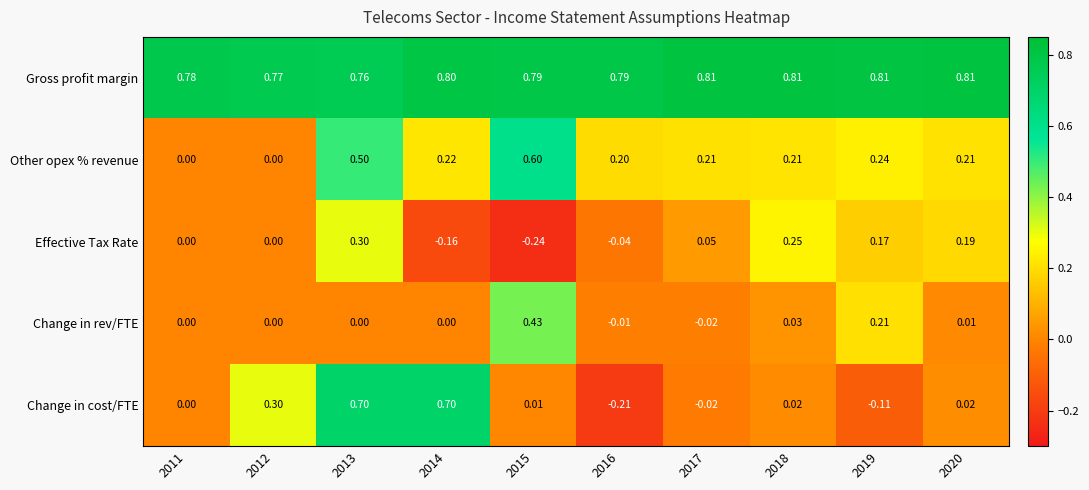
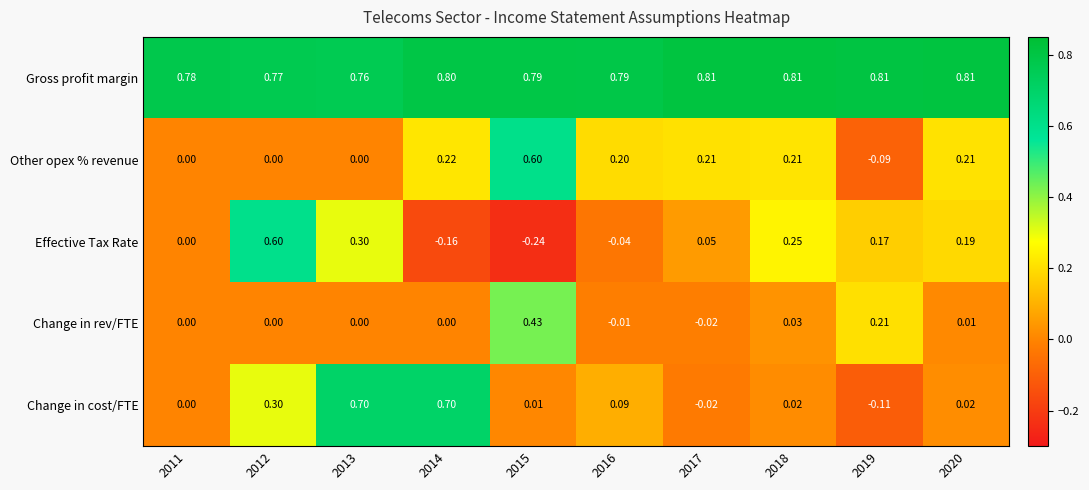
Other opex % revenue, 2013: 0.50 -> 0.00
Other opex % revenue, 2019: 0.24 -> -0.09
Effective Tax Rate, 2012: 0.00 -> 0.60
Change in cost/FTE, 2016: -0.21 -> 0.09
